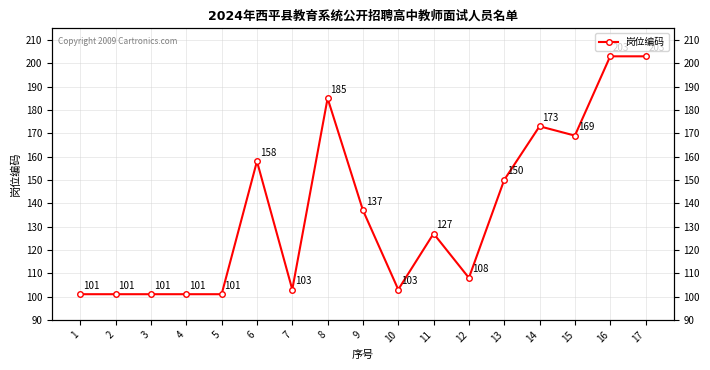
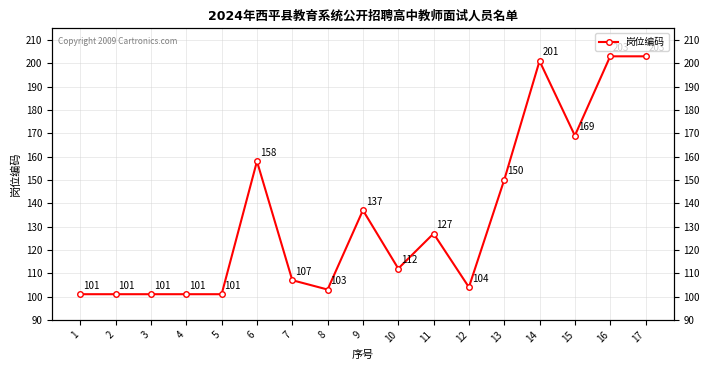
7: 103 -> 107
8: 185 -> 103
10: 103 -> 112
12: 108 -> 104
14: 173 -> 201
